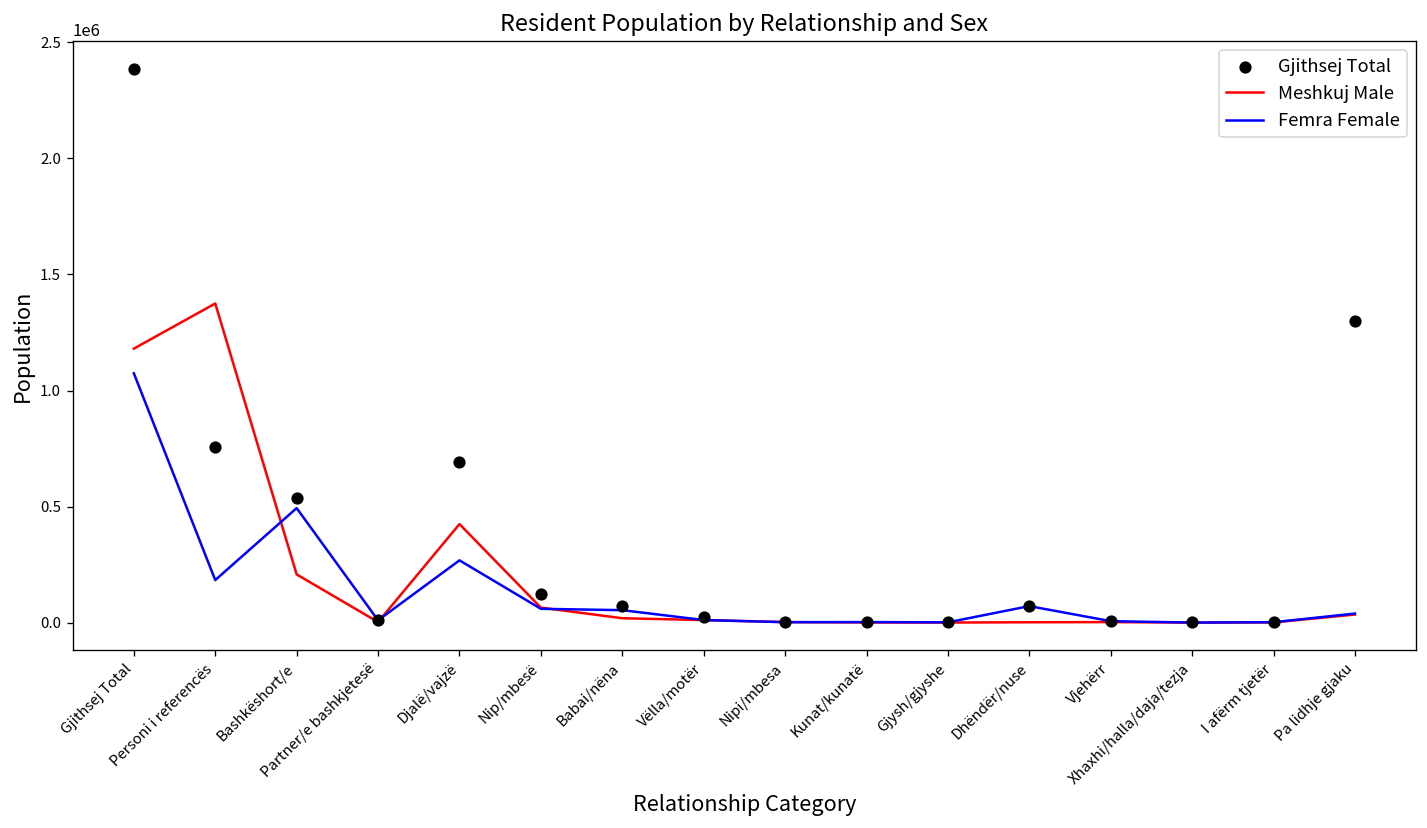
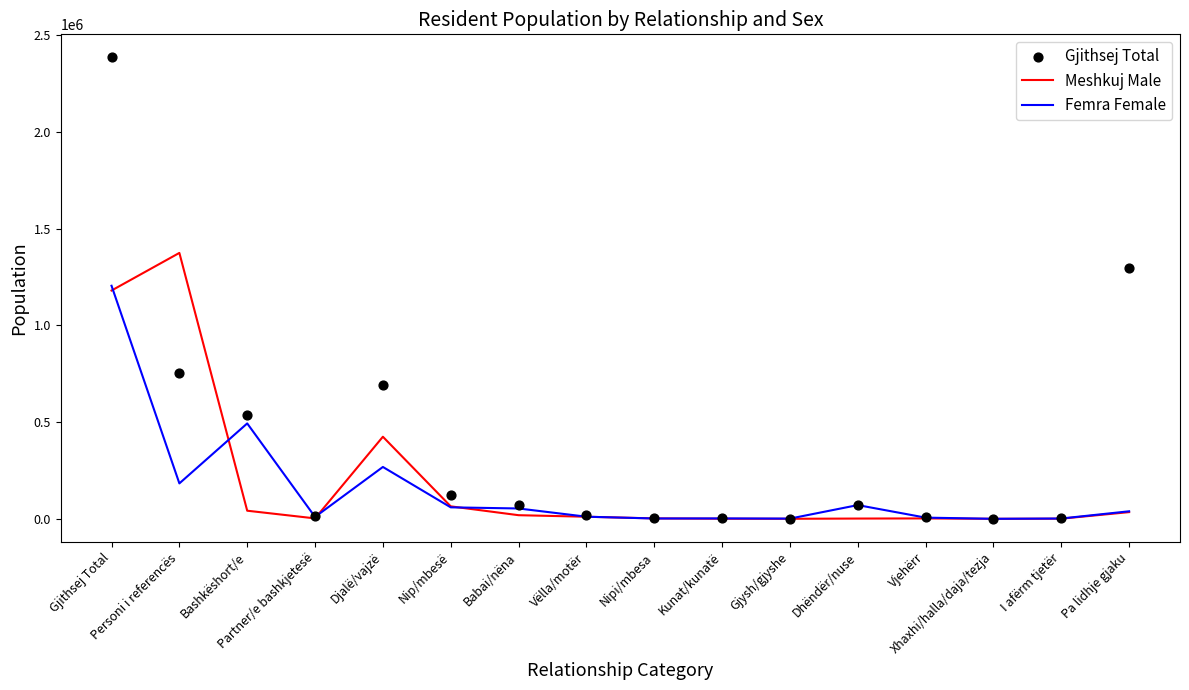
Femra Female, Gjithsej Total: 1070000 -> 1210000
Meshkuj Male, Bashkëshort/e: 210000 -> 40000
